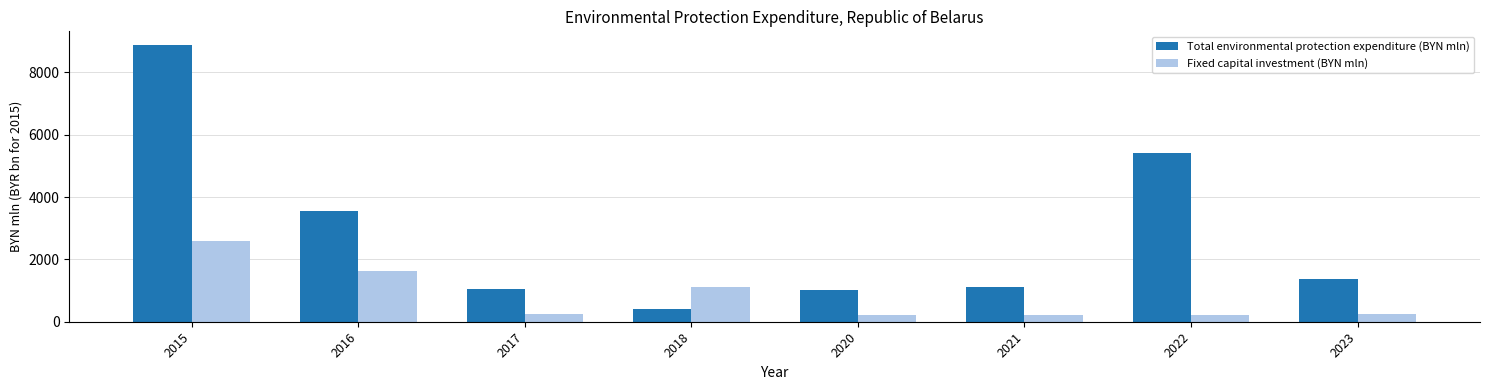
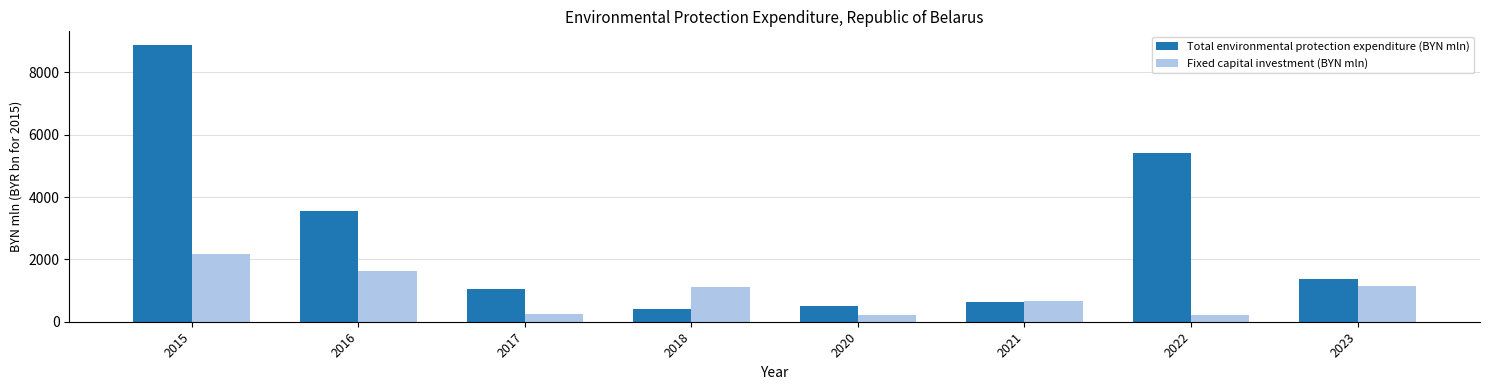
Fixed capital investment (BYN mln), 2015: 2600 -> 2200
Total environmental protection expenditure (BYN mln), 2020: 1000 -> 500
Total environmental protection expenditure (BYN mln), 2021: 1100 -> 600
Fixed capital investment (BYN mln), 2021: 200 -> 700
Fixed capital investment (BYN mln), 2023: 300 -> 1100
